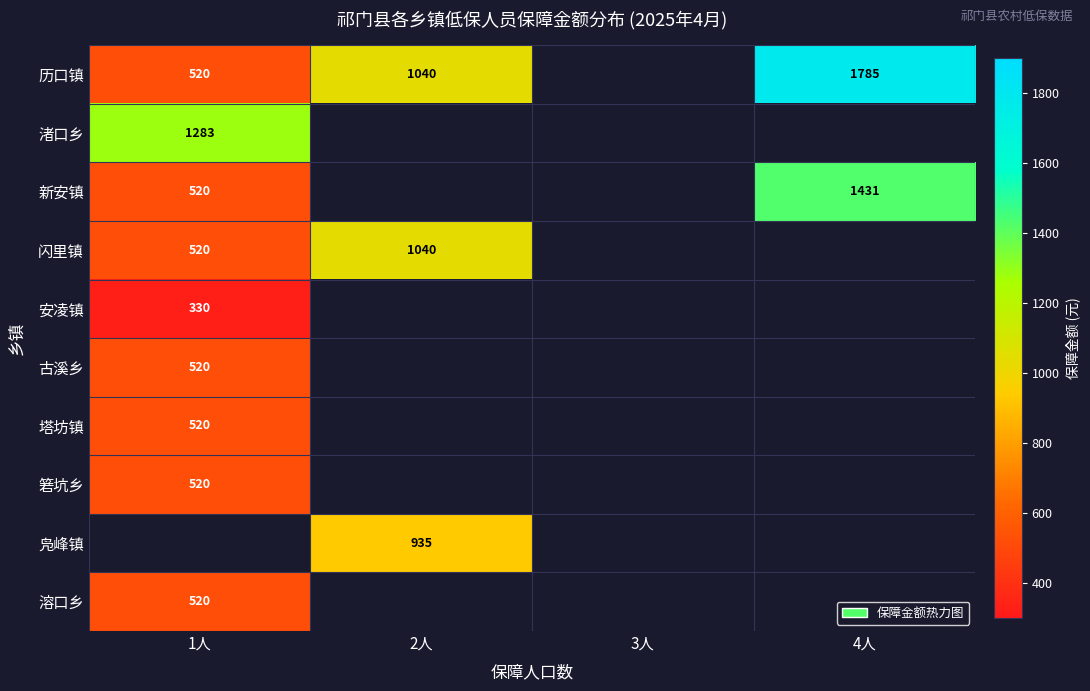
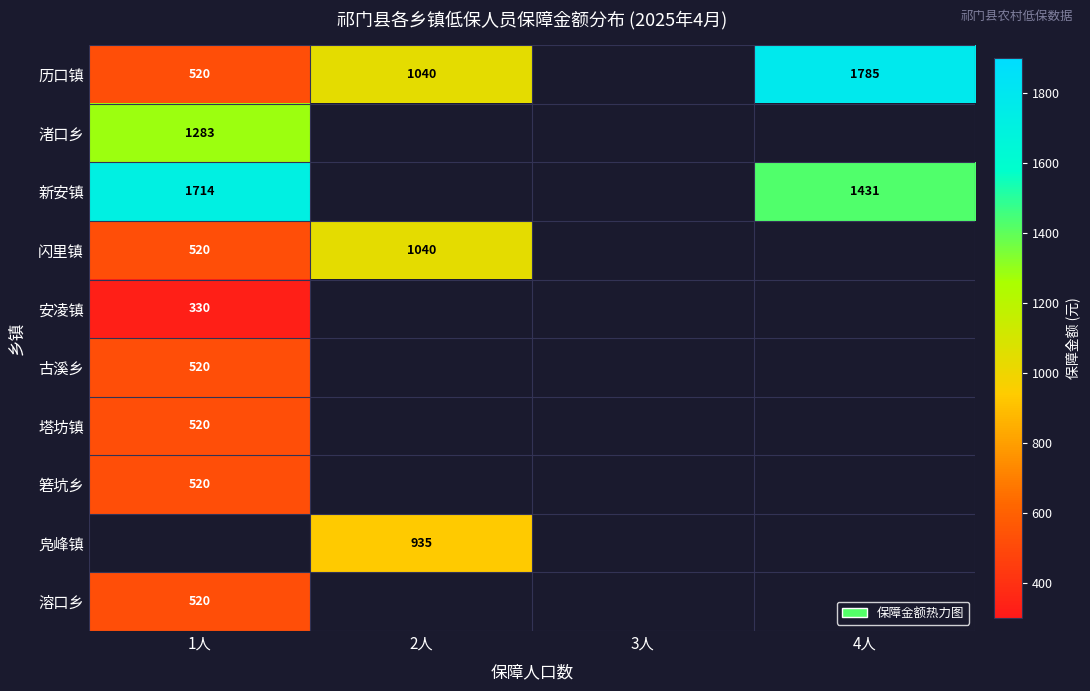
新安镇, 1人: 520 -> 1714
